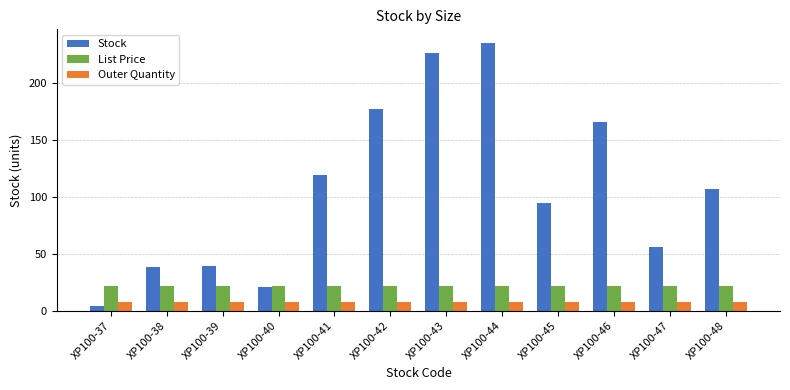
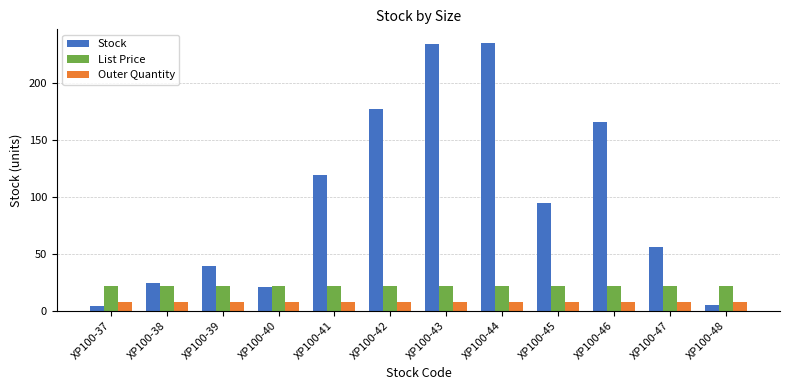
Stock, XP100-38: 39 -> 24
Stock, XP100-43: 226 -> 234
Stock, XP100-48: 107 -> 5
